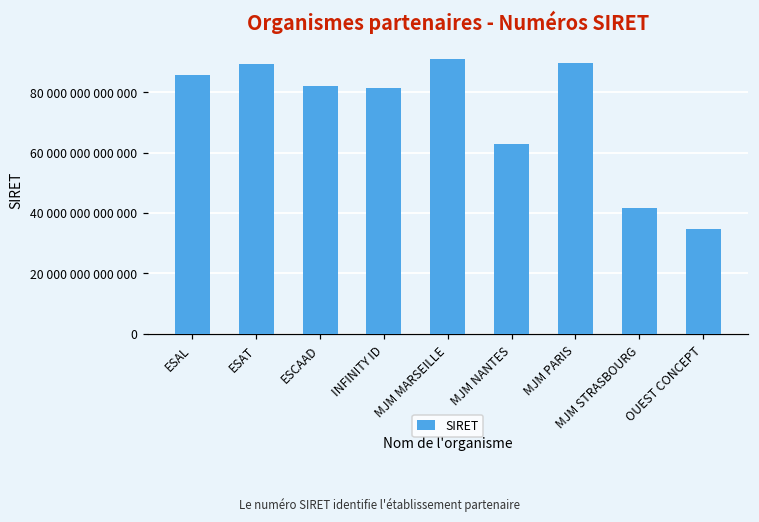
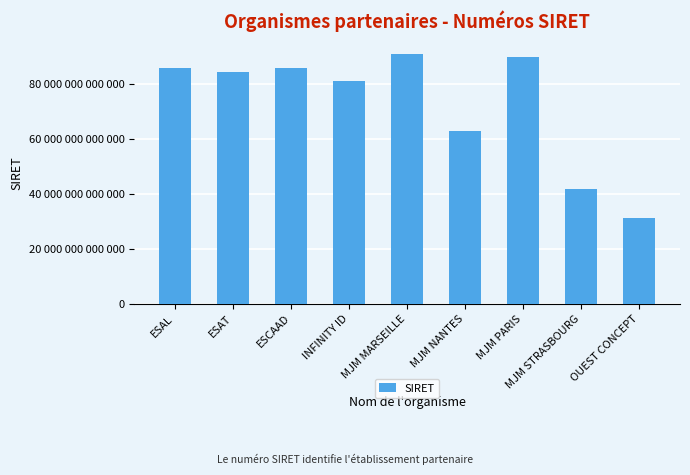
ESAT: 89000000000000 -> 84000000000000
ESCAAD: 82000000000000 -> 86000000000000
OUEST CONCEPT: 35000000000000 -> 31000000000000
